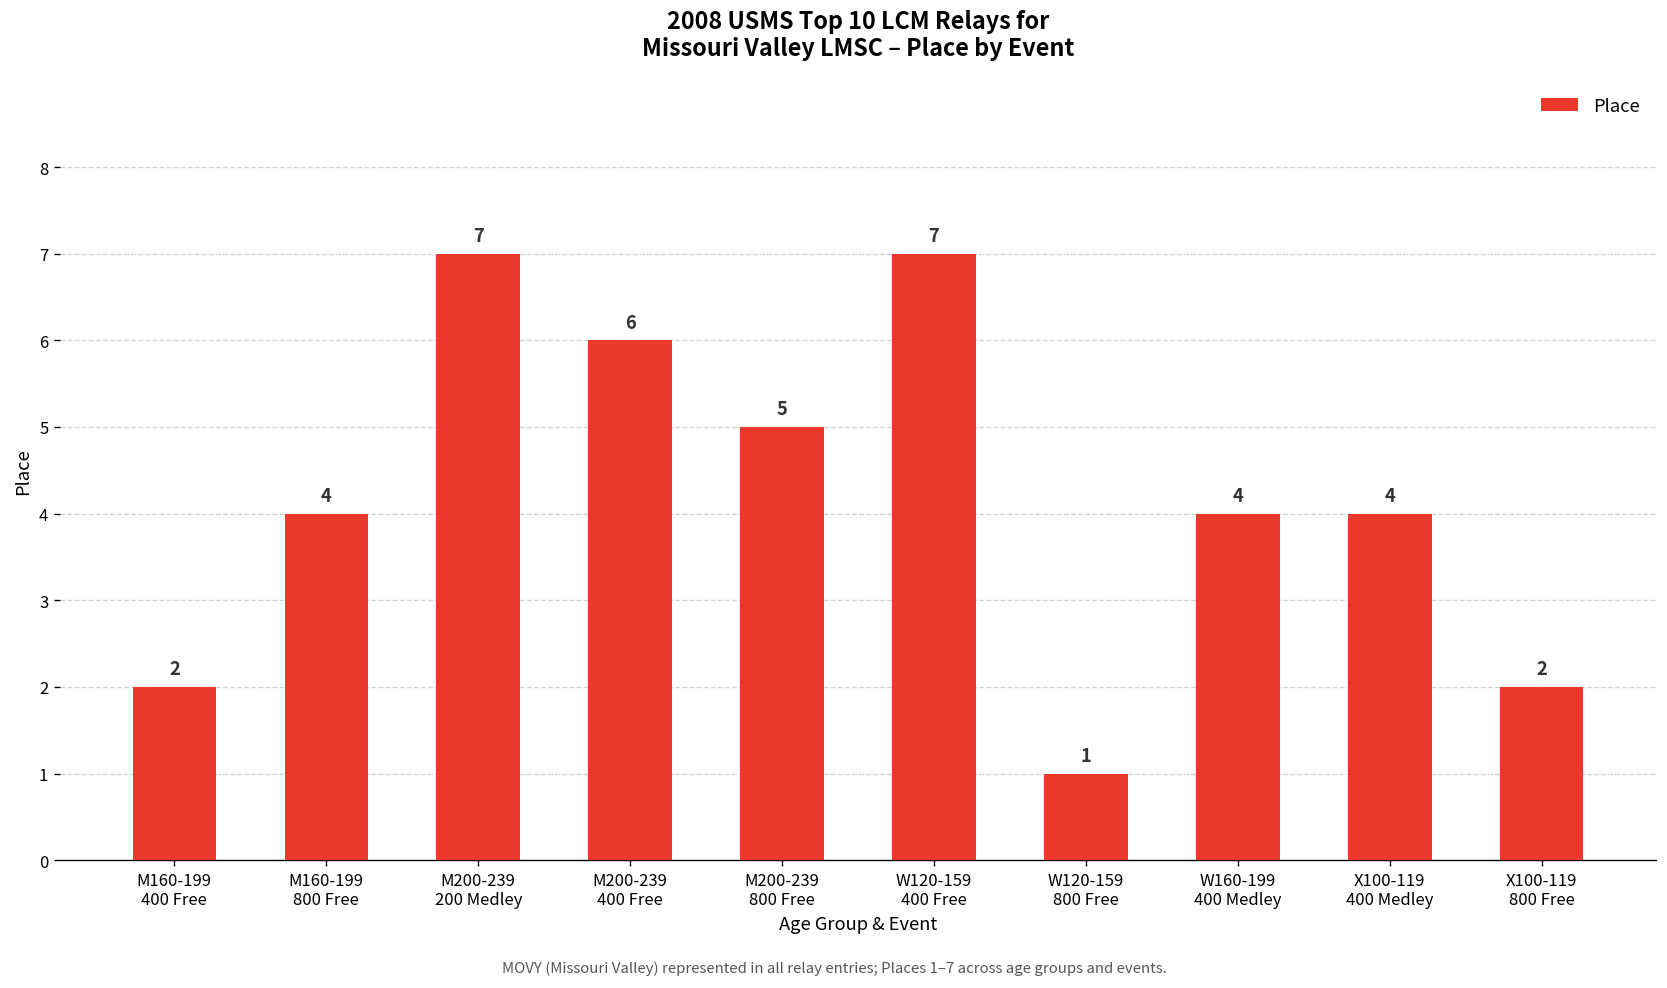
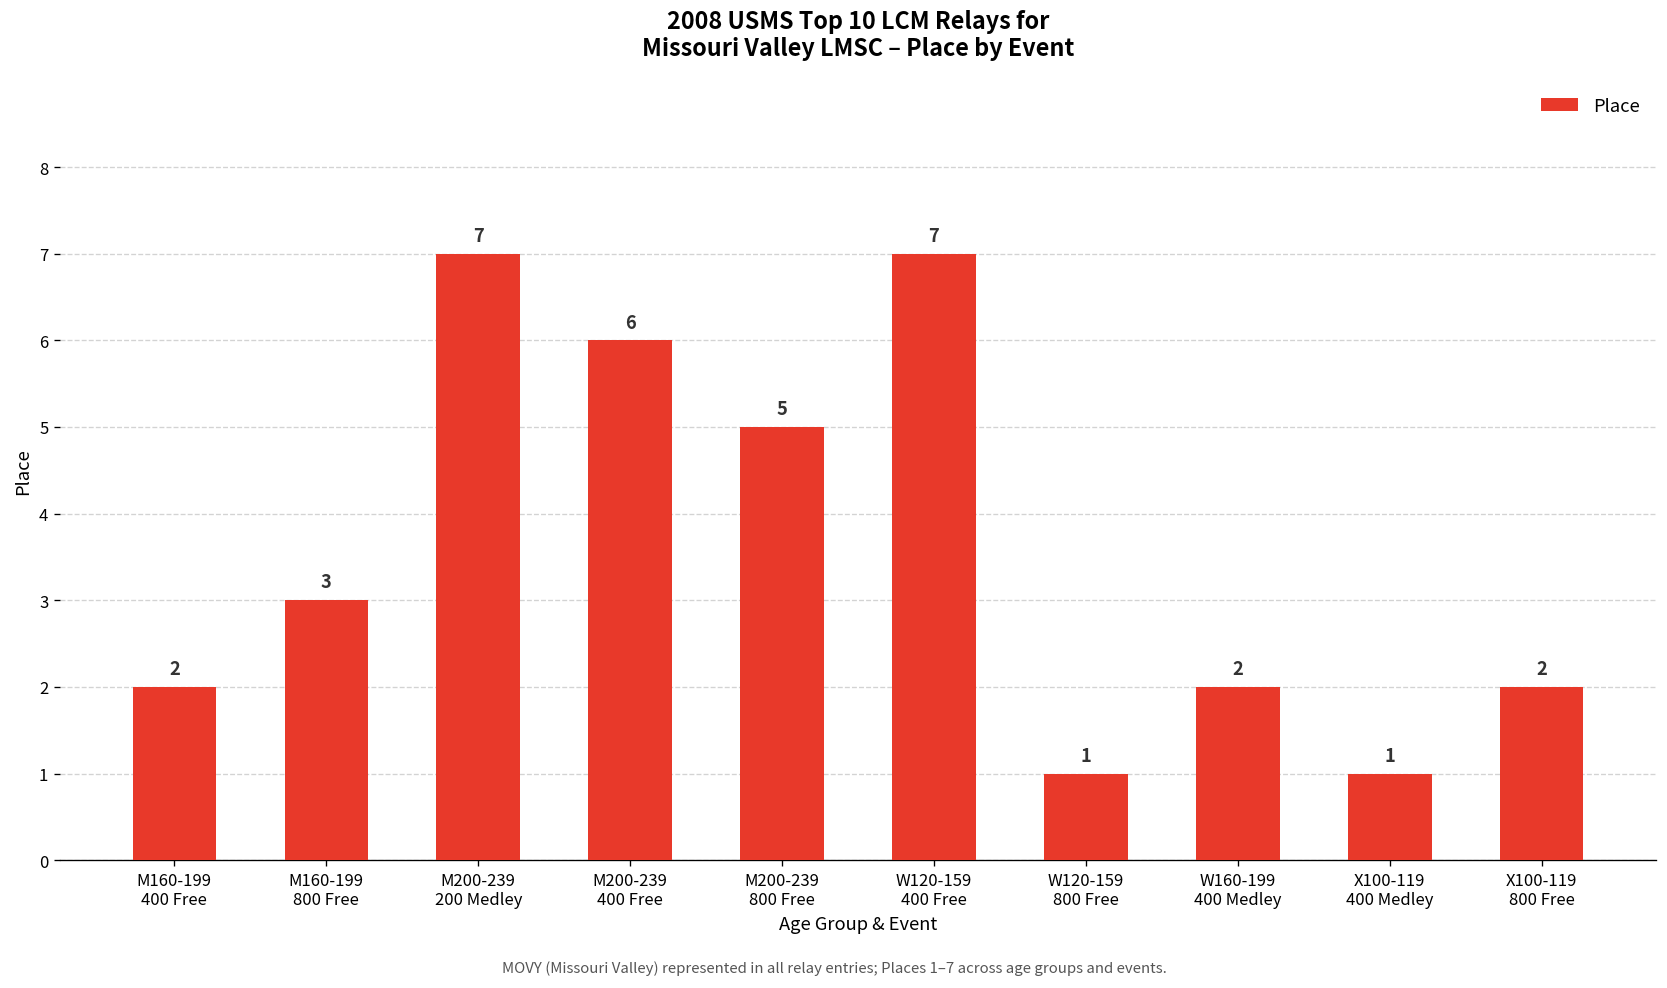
M160-199 800 Free: 4 -> 3
W160-199 400 Medley: 4 -> 2
X100-119 400 Medley: 4 -> 1
